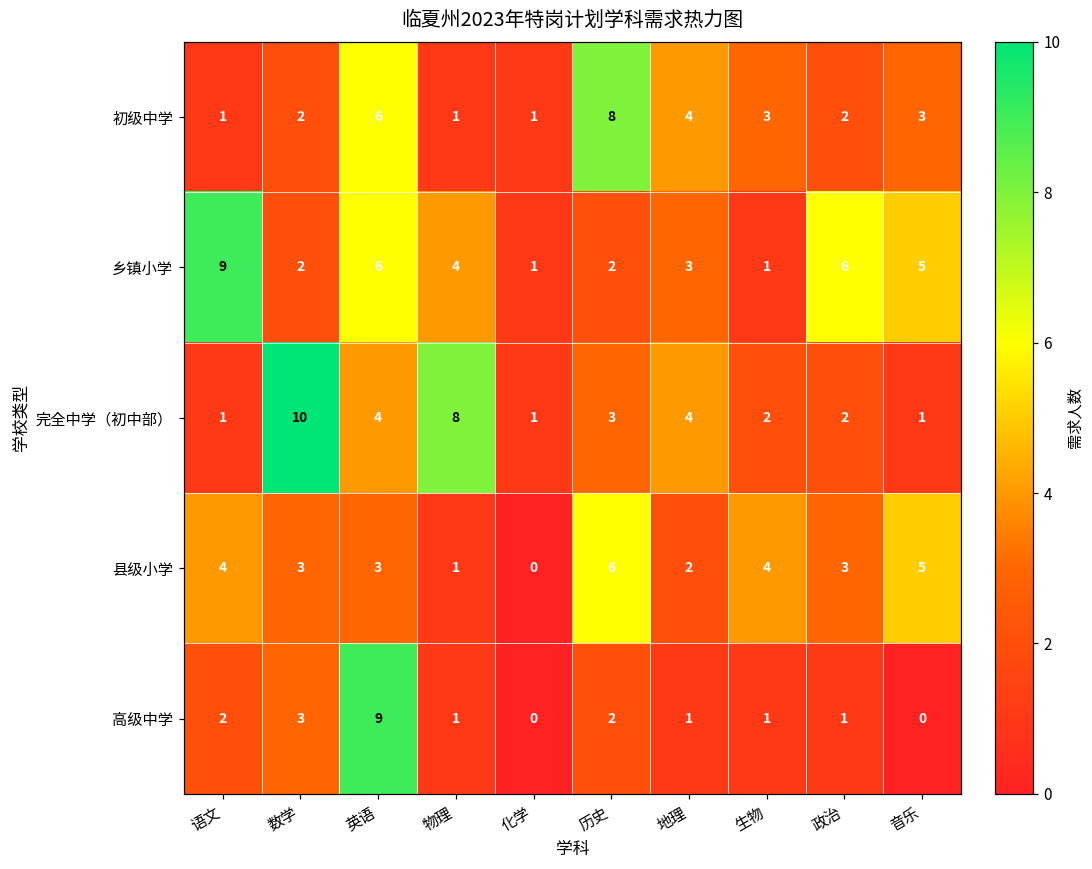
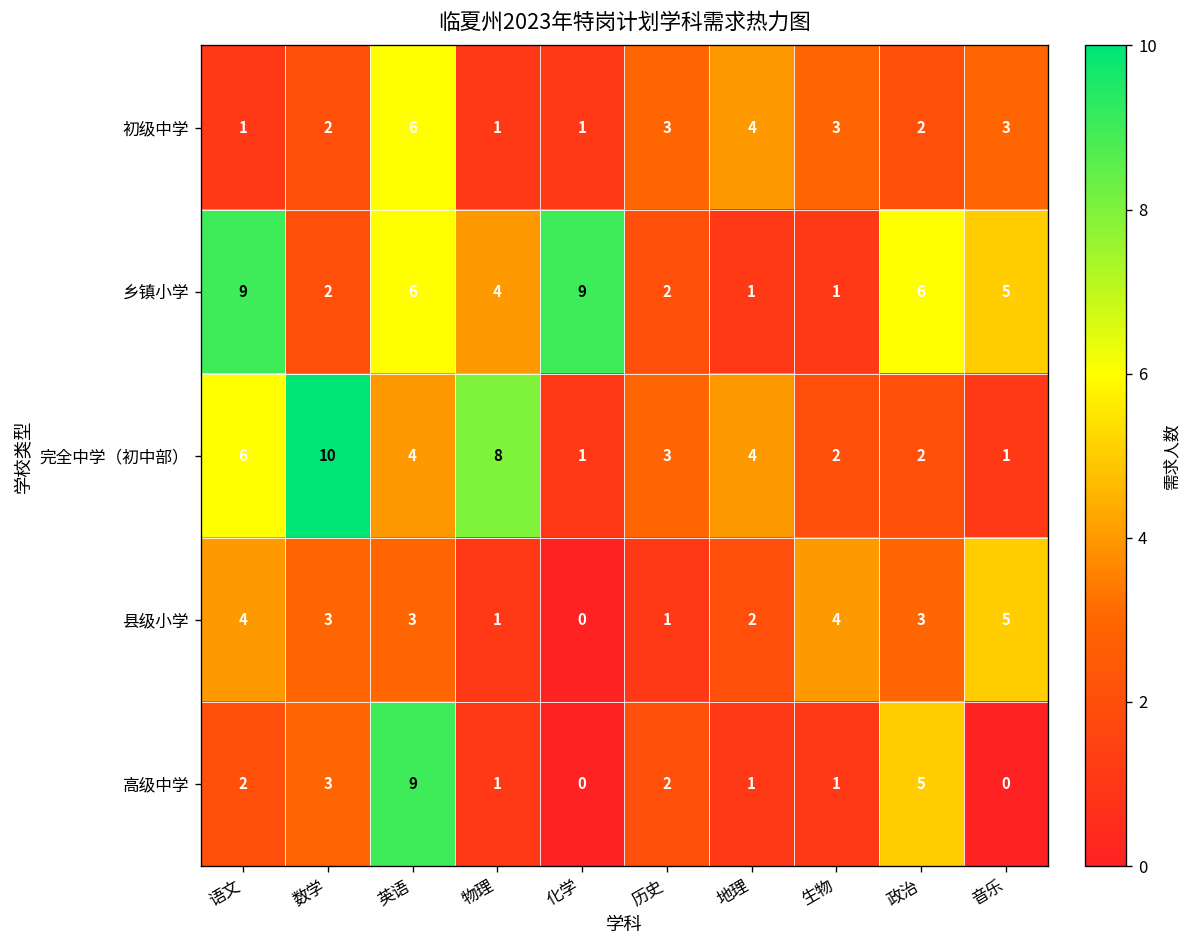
初级中学, 历史: 8 -> 3
乡镇小学, 化学: 1 -> 9
乡镇小学, 地理: 3 -> 1
完全中学（初中部）, 语文: 1 -> 6
县级小学, 历史: 6 -> 1
高级中学, 政治: 1 -> 5
